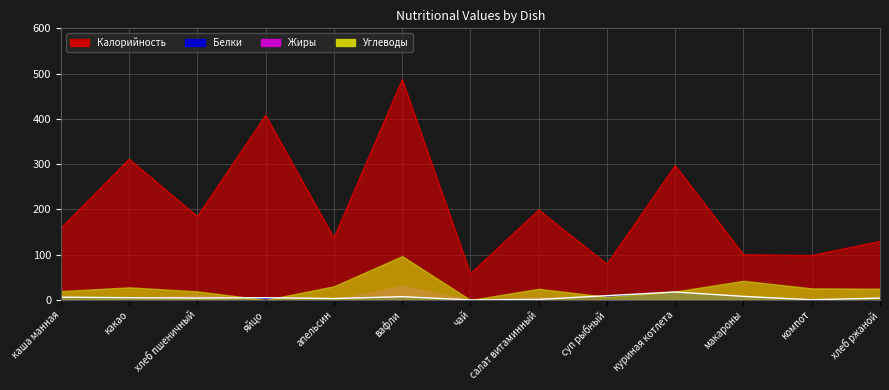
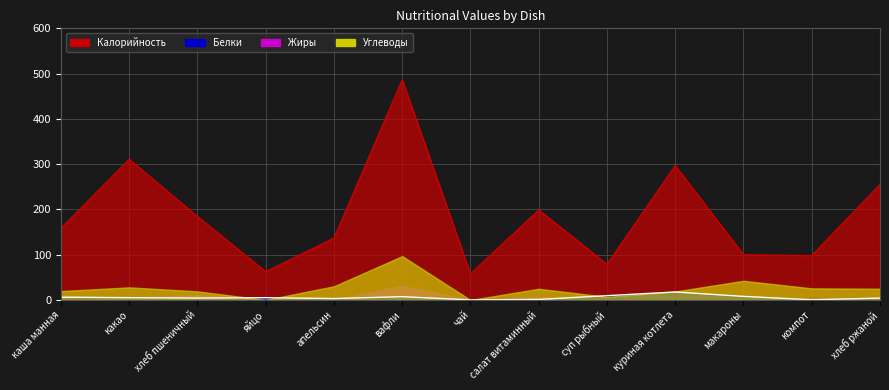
Калорийность, яйцо: 410 -> 60
Калорийность, хлеб ржаной: 130 -> 260
